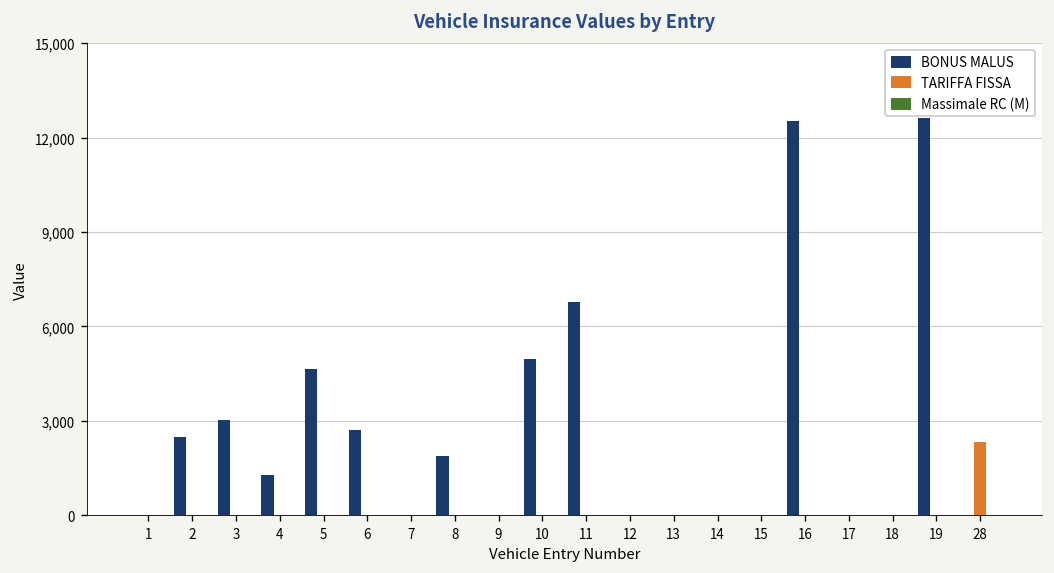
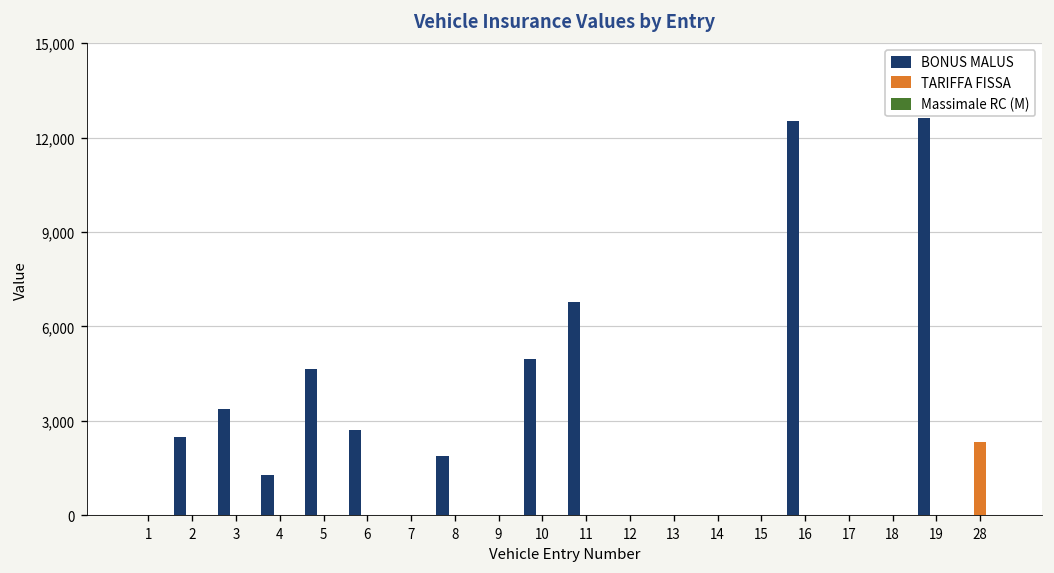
BONUS MALUS, 3: 3,000 -> 3,400
